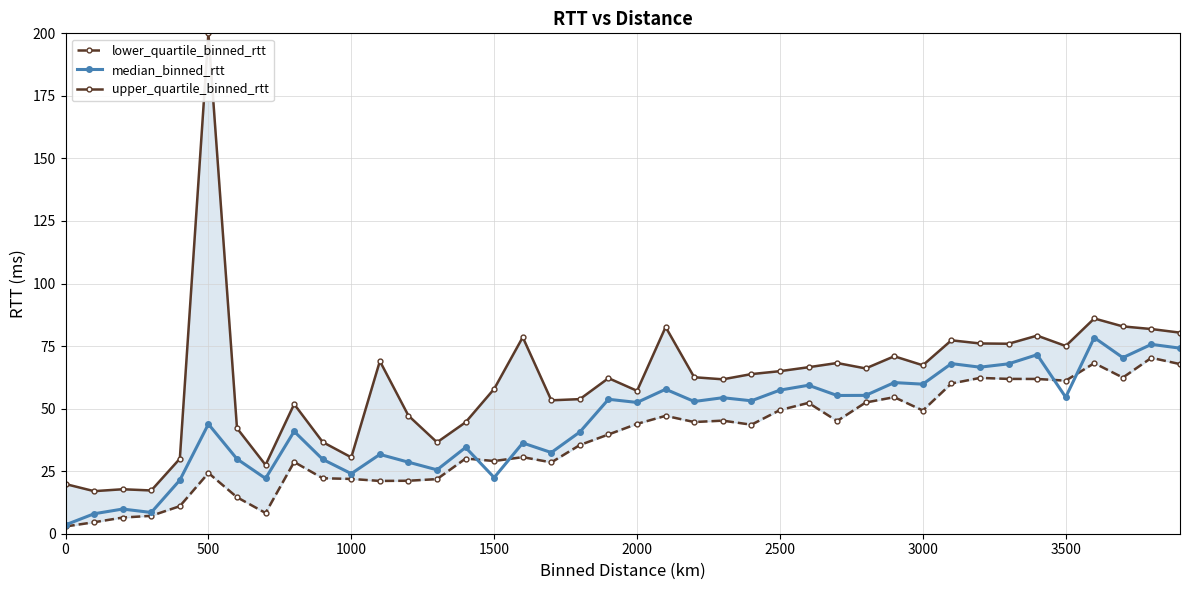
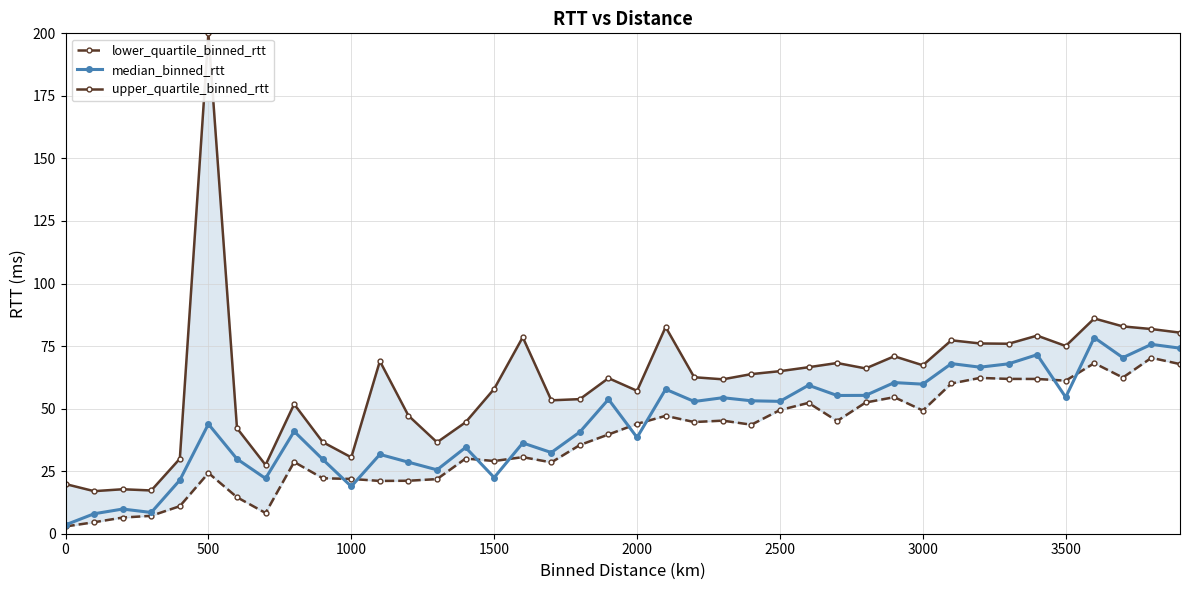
median_binned_rtt, 1000: 24 -> 19
median_binned_rtt, 2000: 52 -> 38
median_binned_rtt, 2500: 57 -> 53
